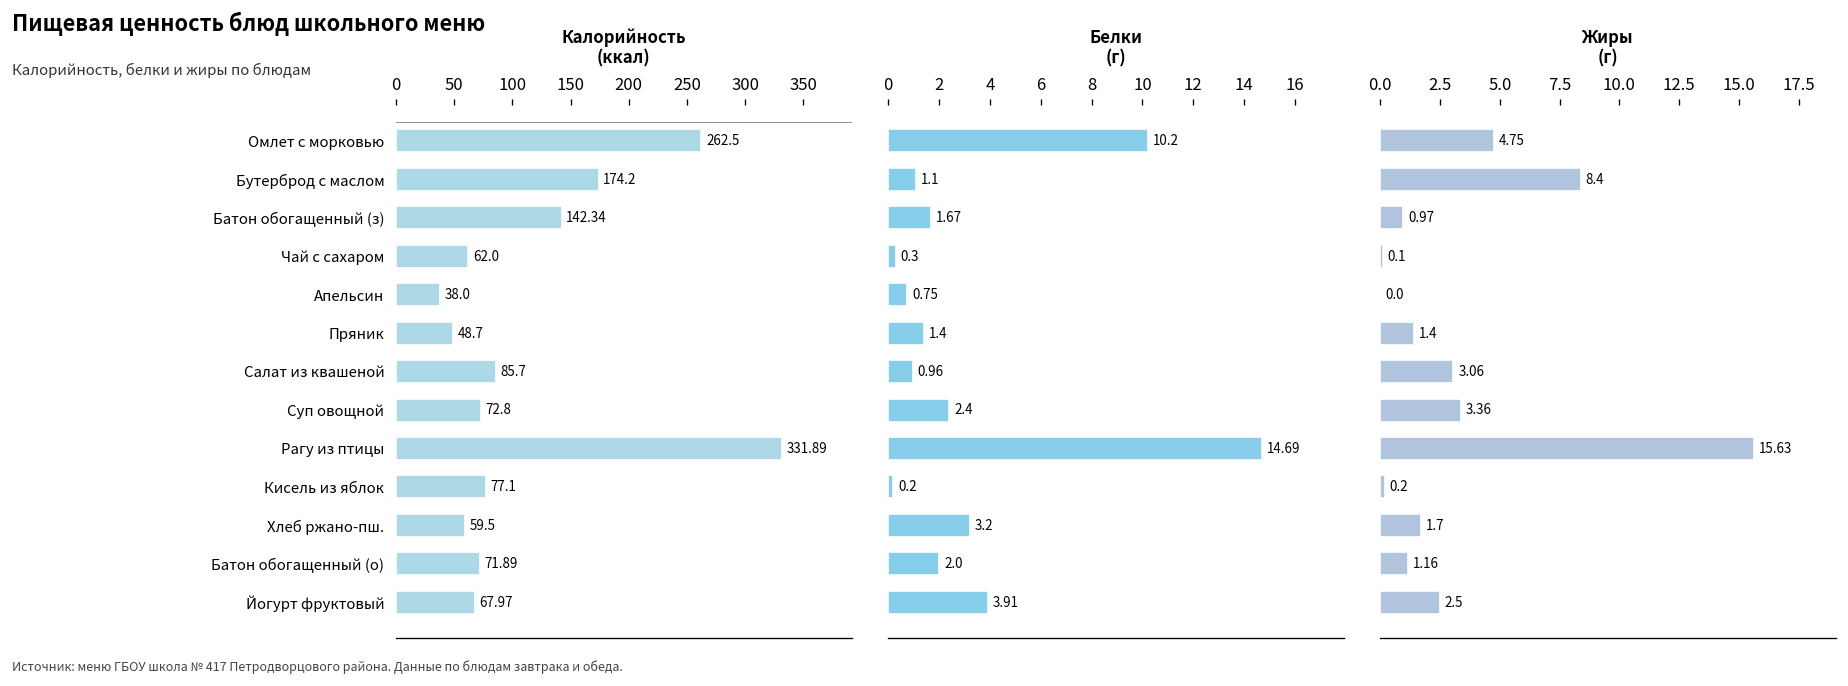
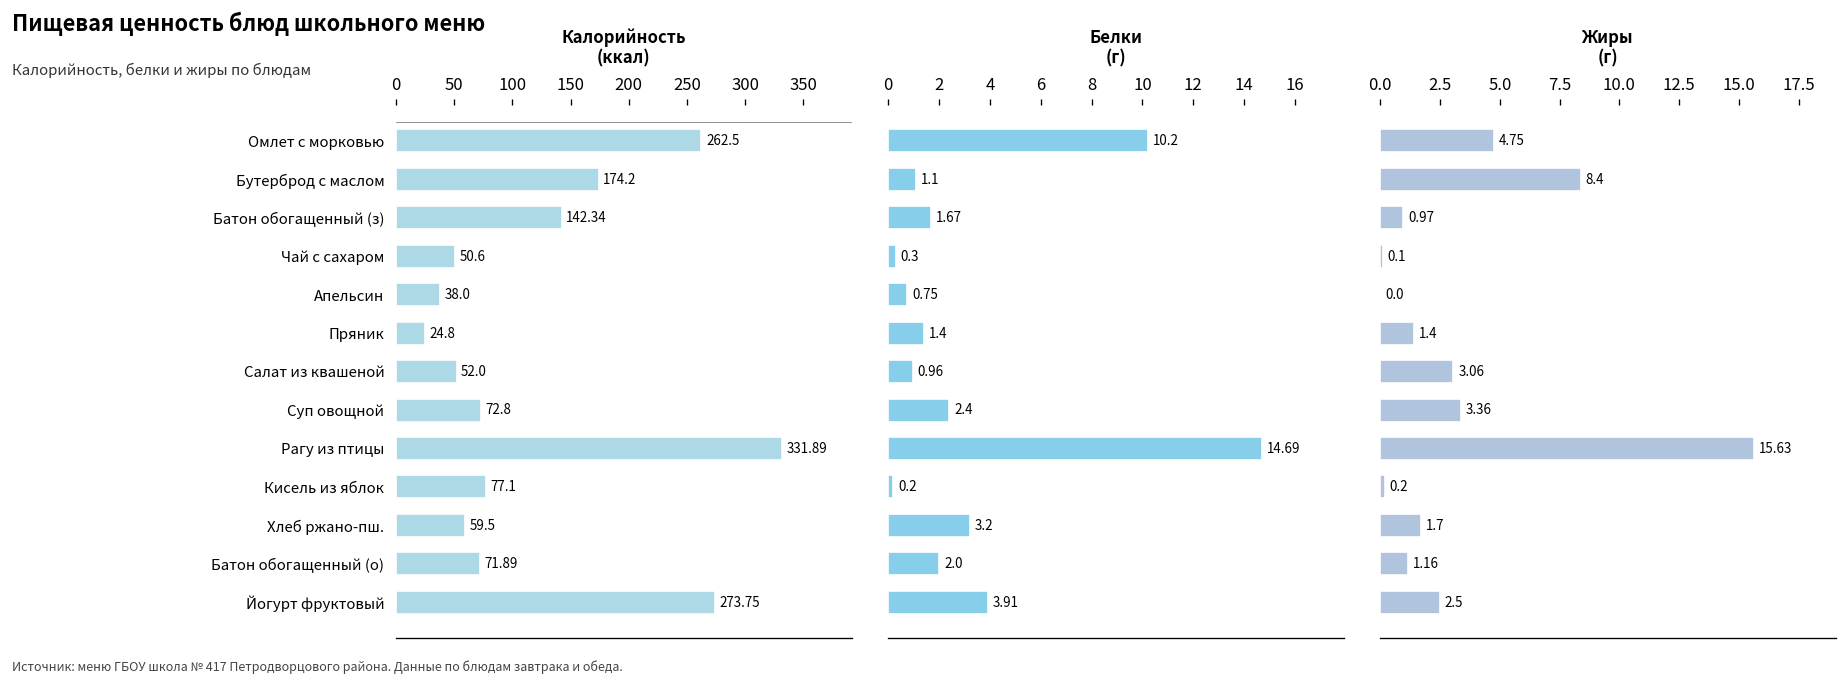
Калорийность (ккал), Чай с сахаром: 62.0 -> 50.6
Калорийность (ккал), Пряник: 48.7 -> 24.8
Калорийность (ккал), Салат из квашеной: 85.7 -> 52.0
Калорийность (ккал), Йогурт фруктовый: 67.97 -> 273.75
